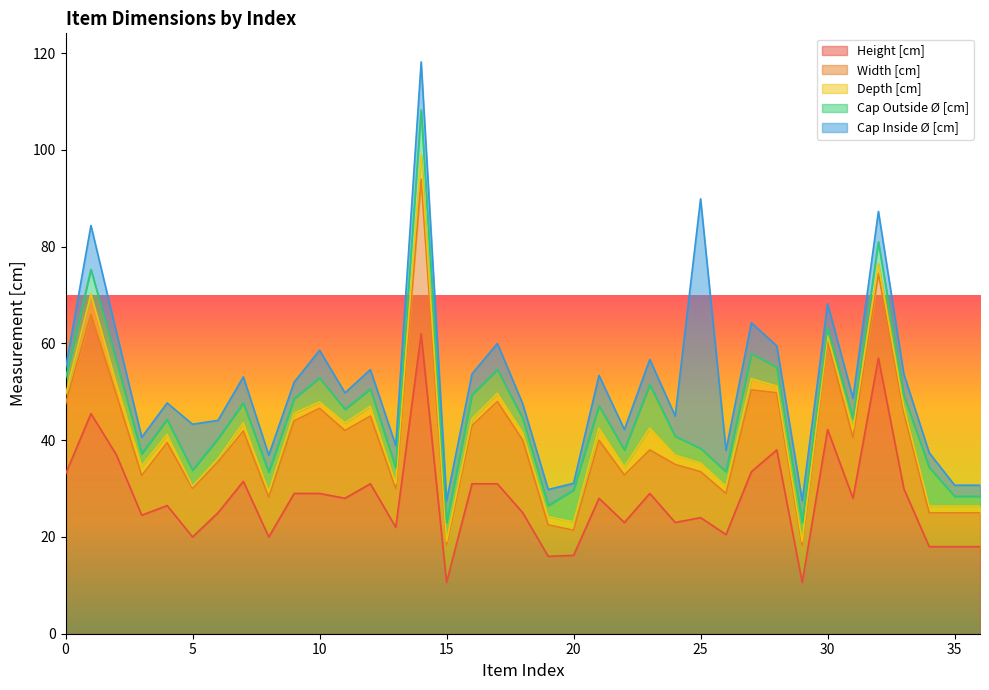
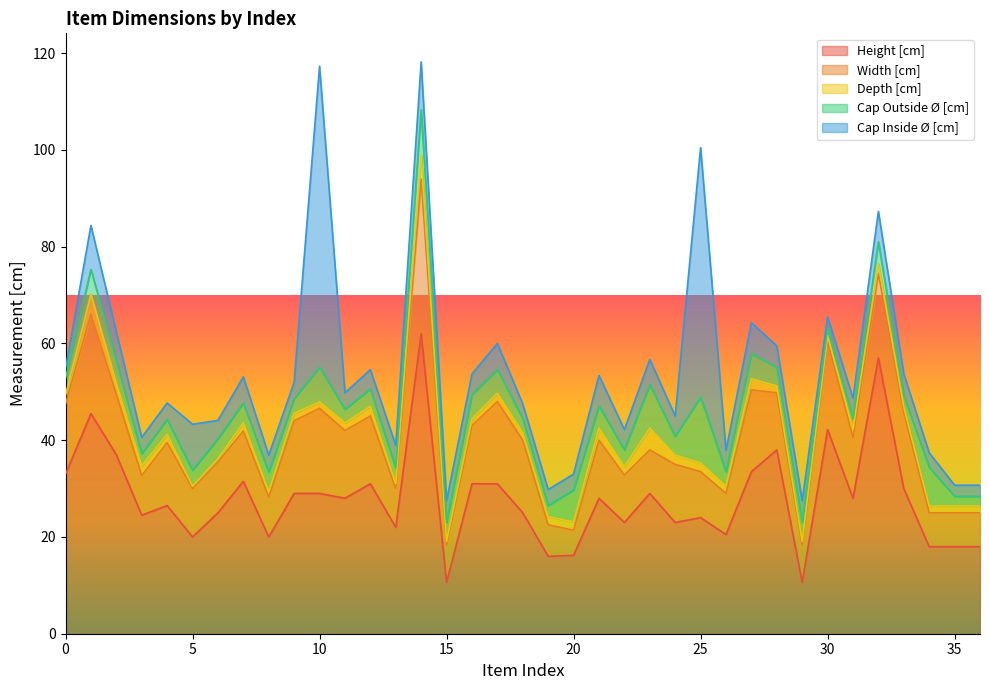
Cap Outside Ø [cm], 10: 5 -> 7
Cap Inside Ø [cm], 10: 6 -> 62
Cap Inside Ø [cm], 20: 1 -> 3
Cap Outside Ø [cm], 25: 3 -> 14
Cap Inside Ø [cm], 30: 5 -> 2
